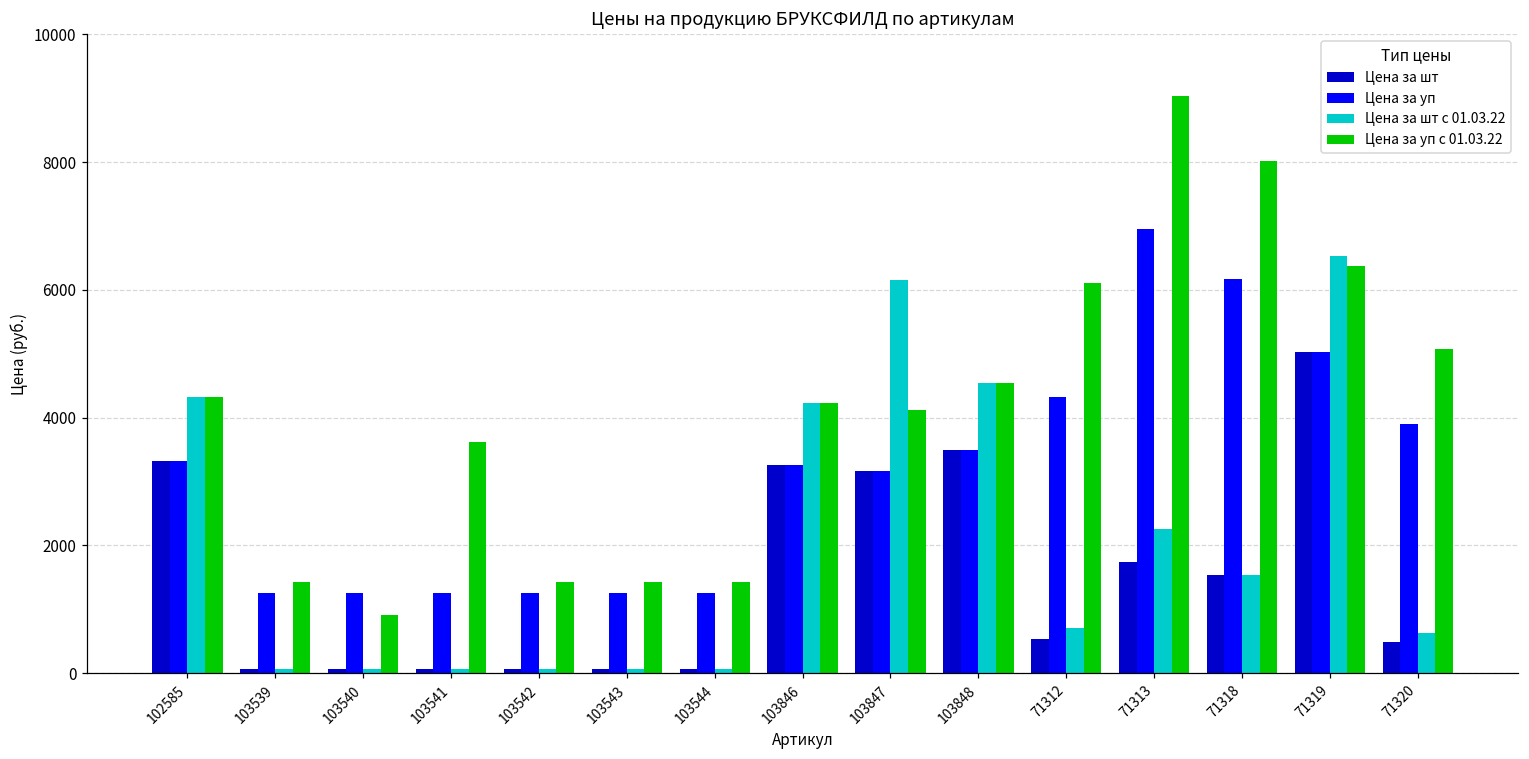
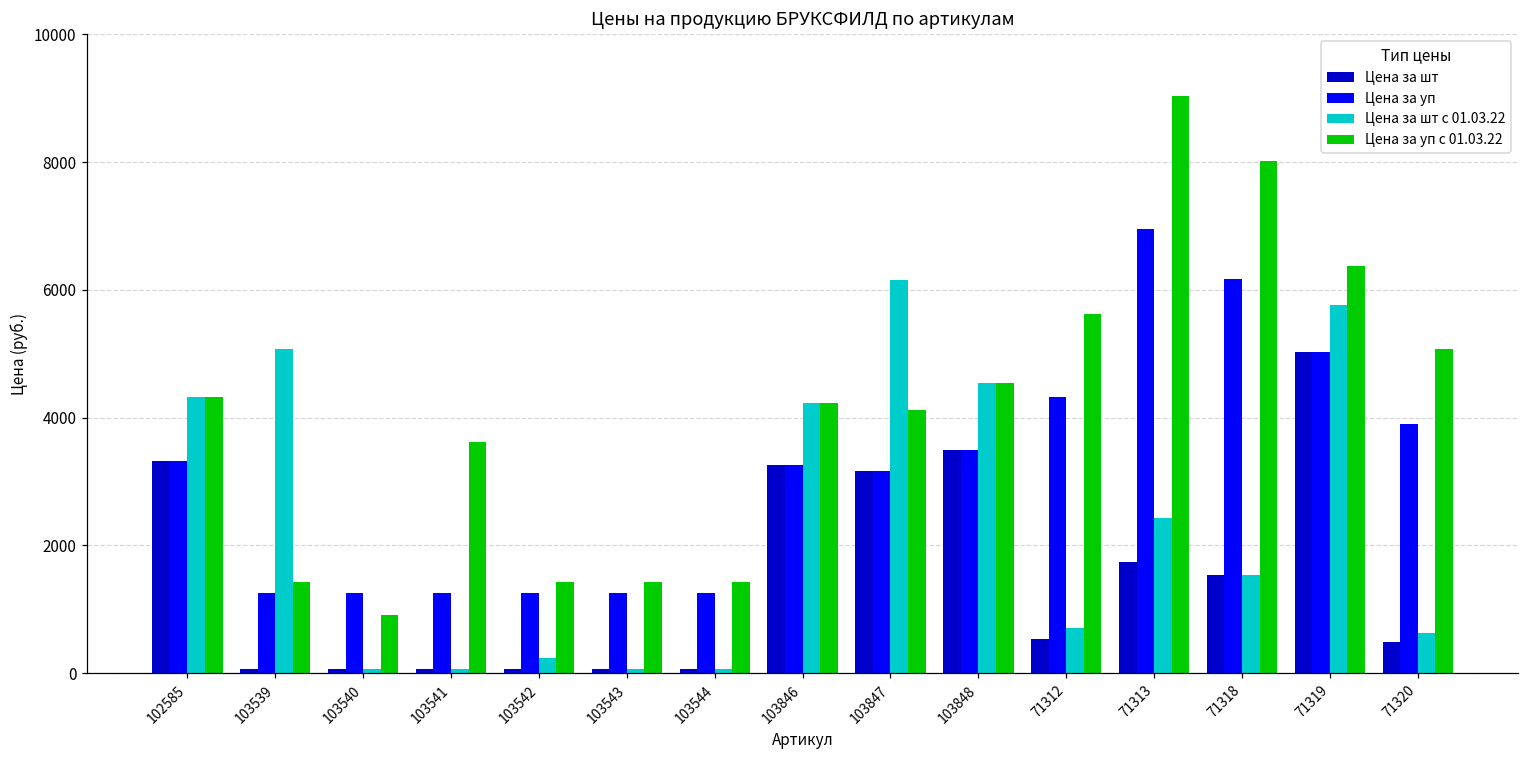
Цена за шт с 01.03.22, 103539: 100 -> 5100
Цена за шт с 01.03.22, 103542: 100 -> 200
Цена за уп с 01.03.22, 71312: 6100 -> 5600
Цена за шт с 01.03.22, 71313: 2300 -> 2400
Цена за шт с 01.03.22, 71319: 6500 -> 5800
